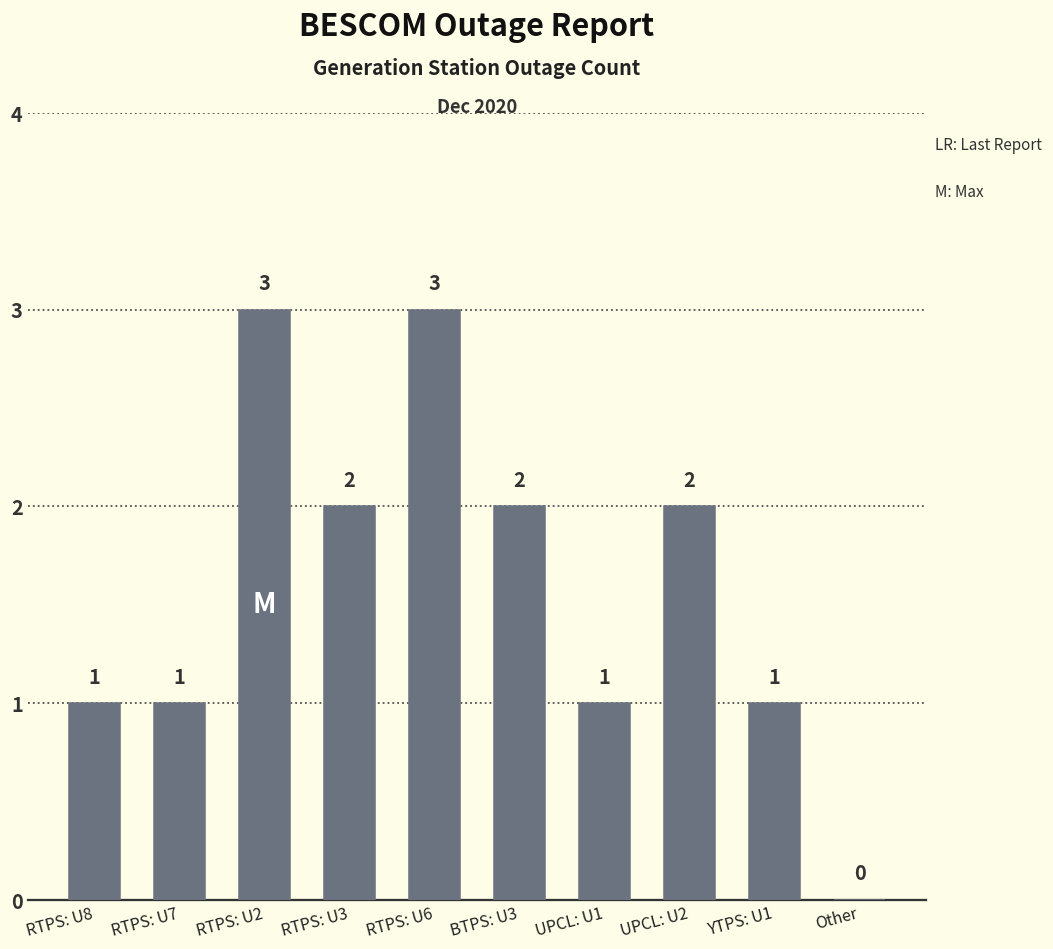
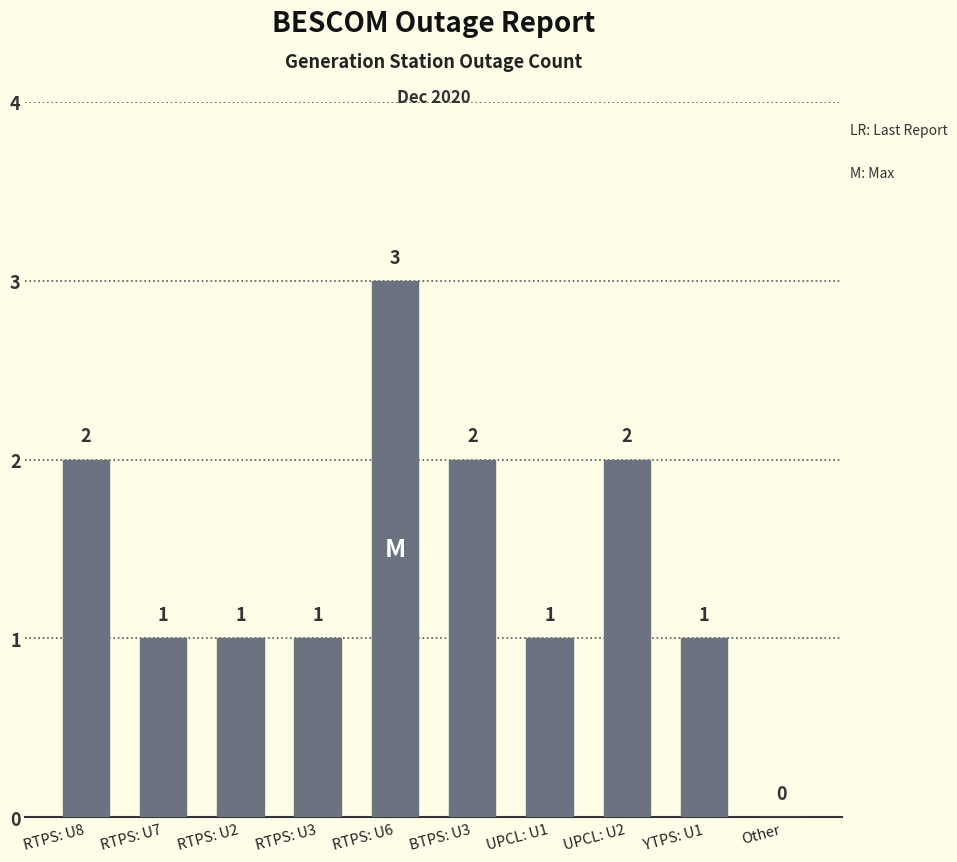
RTPS: U8: 1 -> 2
RTPS: U2: 3 -> 1
RTPS: U3: 2 -> 1
